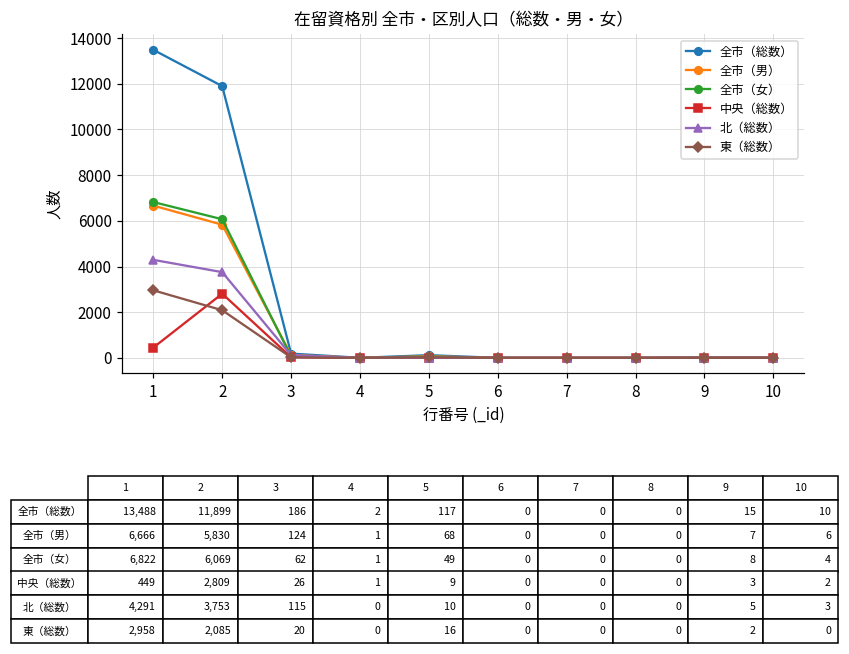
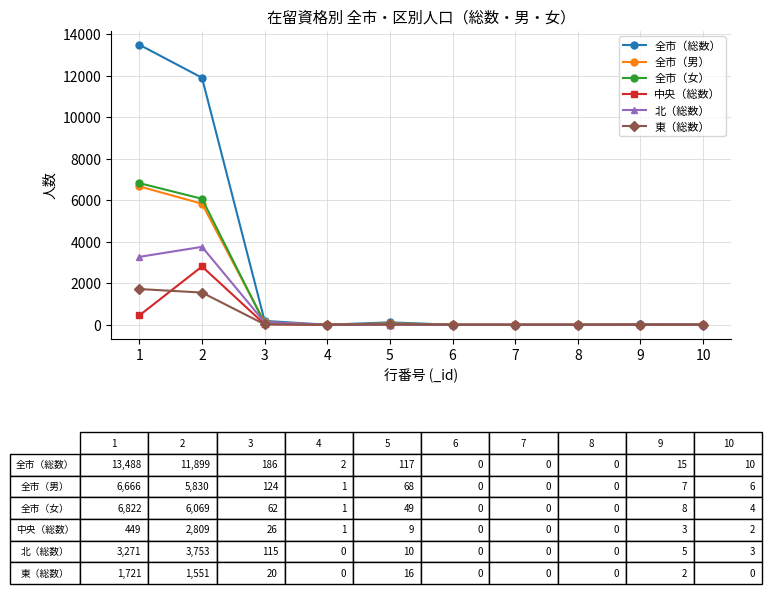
北（総数）, 1: 4,291 -> 3,271
東（総数）, 1: 2,958 -> 1,721
東（総数）, 2: 2,085 -> 1,551
